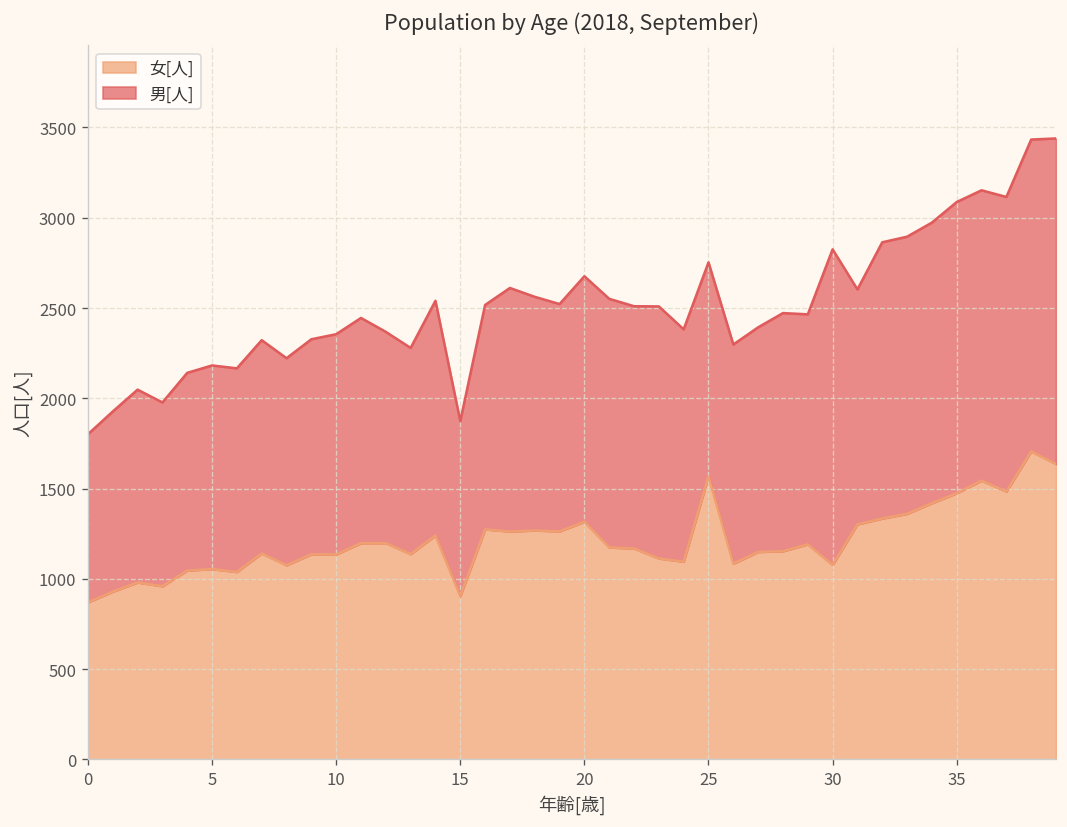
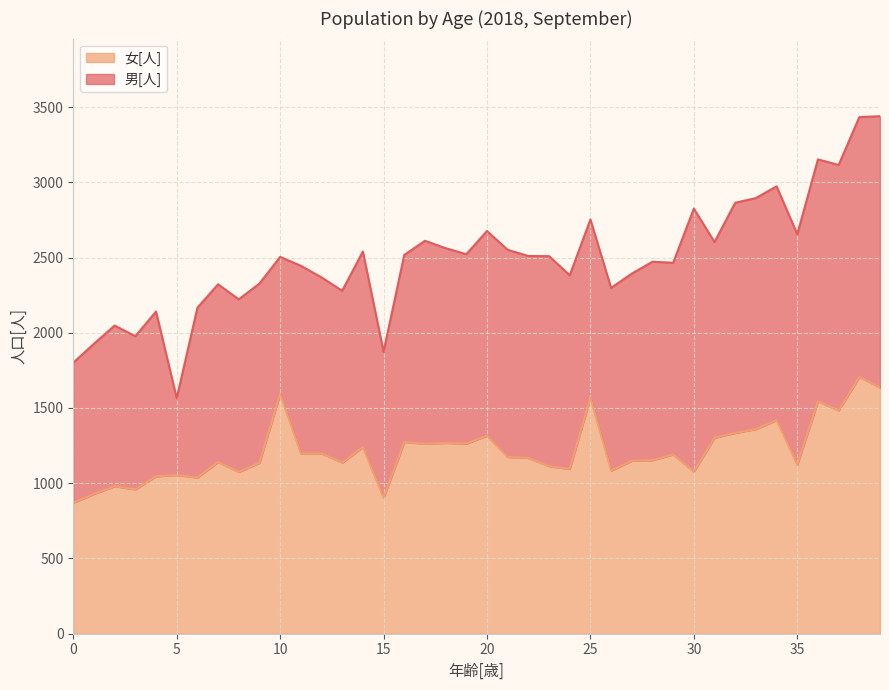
男[人], 5: 1130 -> 510
女[人], 10: 1140 -> 1590
男[人], 10: 1220 -> 910
女[人], 35: 1470 -> 1120
男[人], 35: 1610 -> 1530
